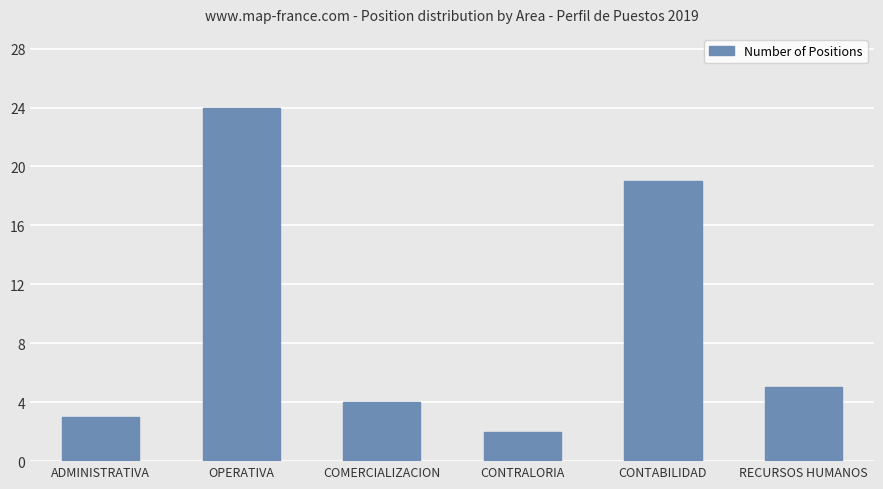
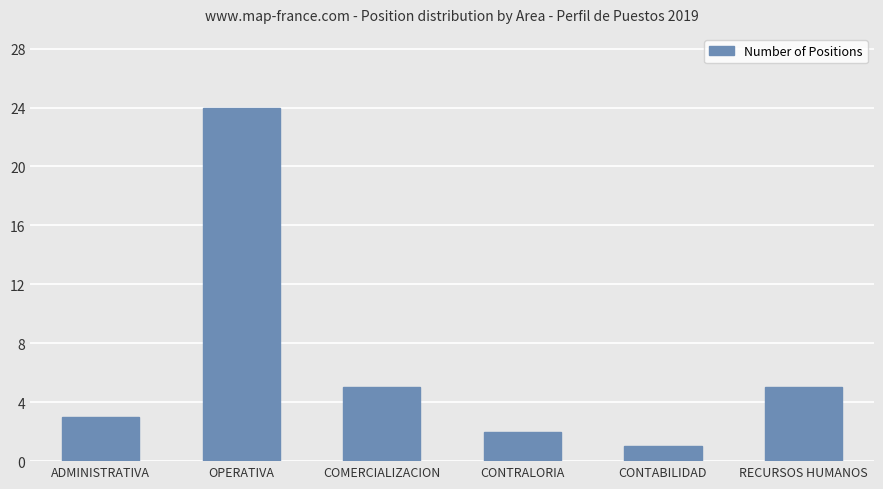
COMERCIALIZACION: 4 -> 5
CONTABILIDAD: 19 -> 1
